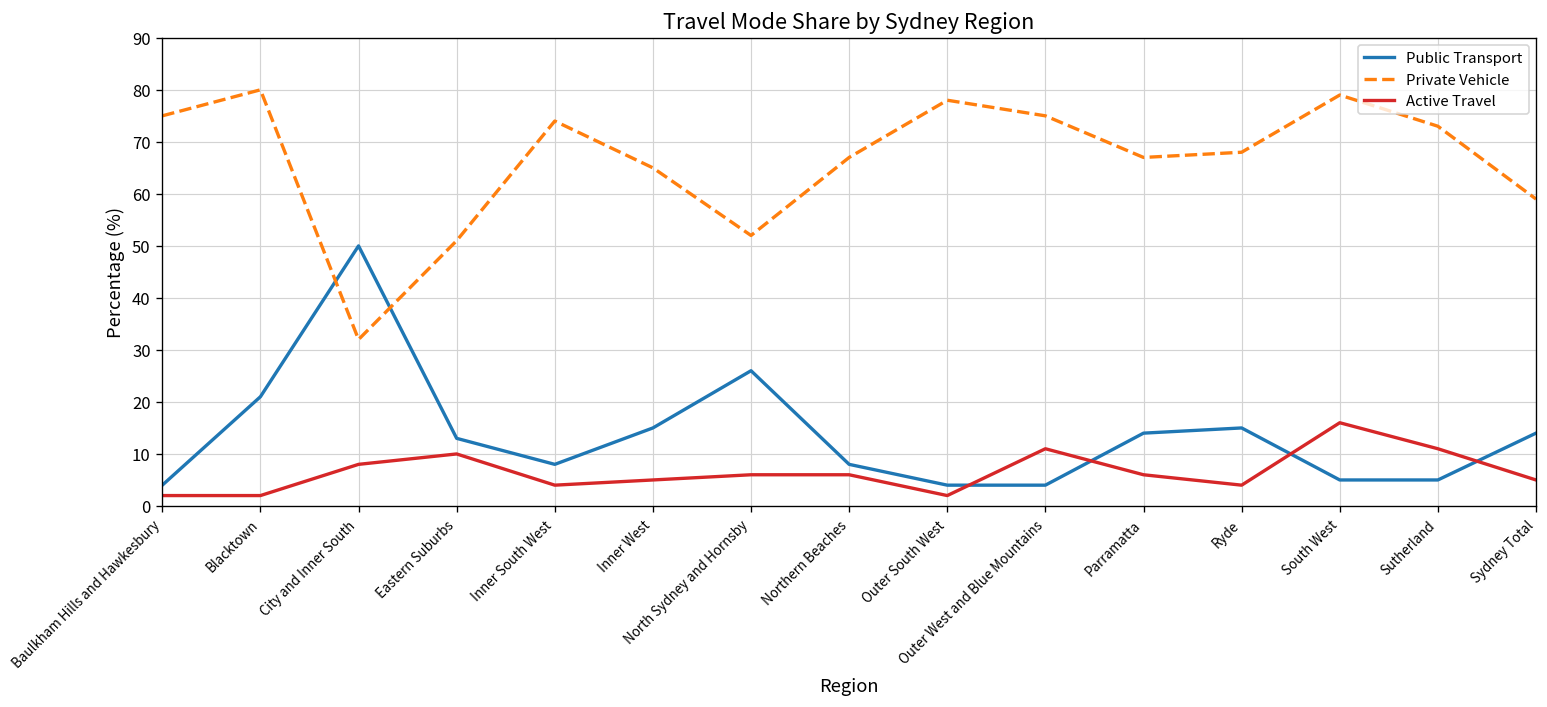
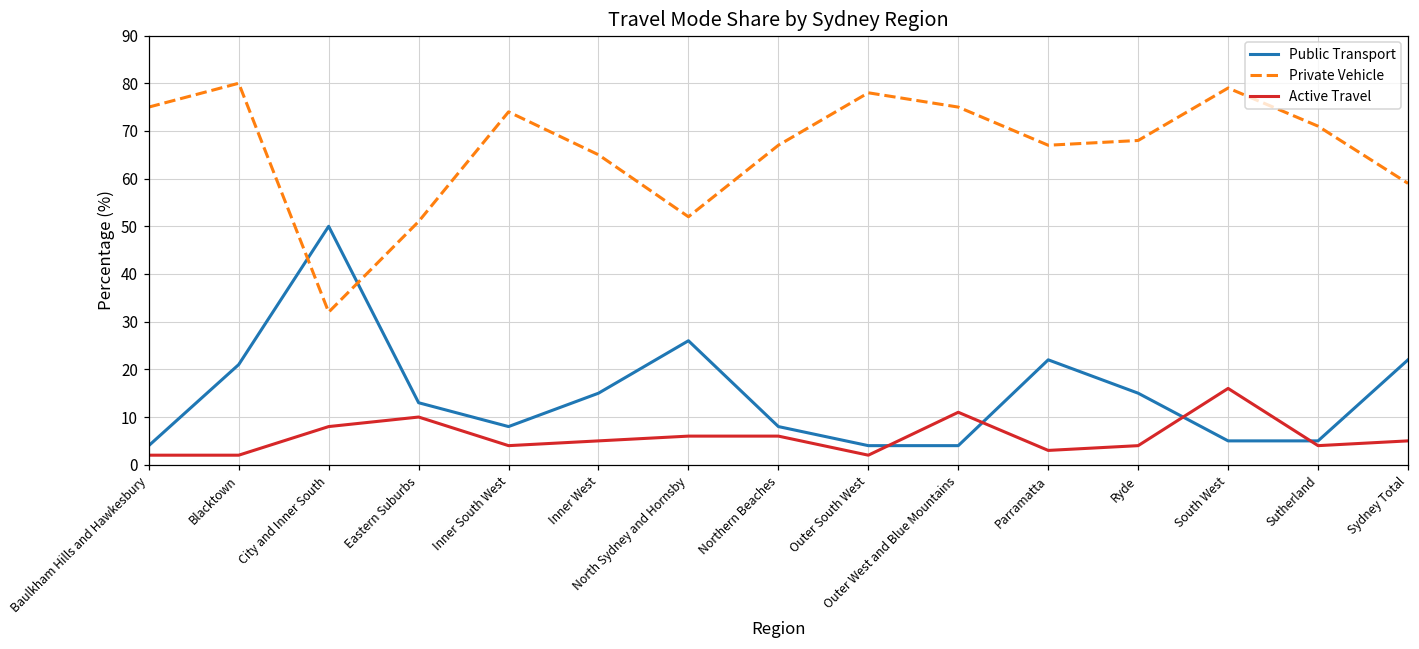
Public Transport, Parramatta: 14 -> 22
Active Travel, Parramatta: 6 -> 3
Private Vehicle, Sutherland: 73 -> 71
Active Travel, Sutherland: 11 -> 4
Public Transport, Sydney Total: 14 -> 22
